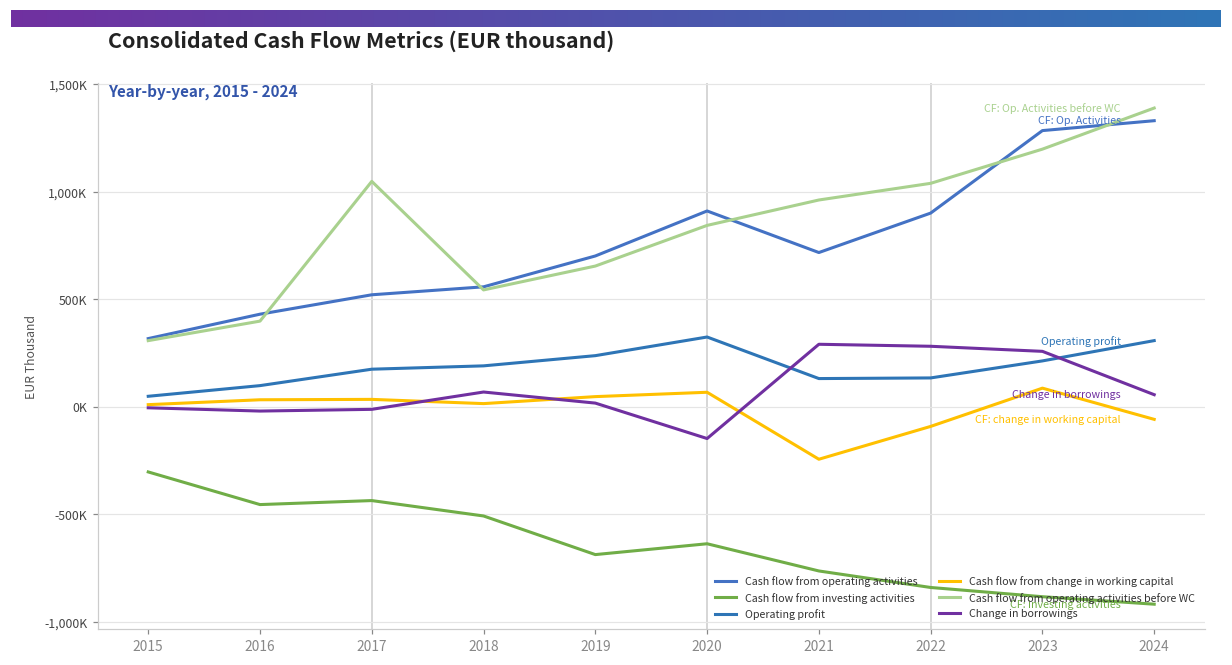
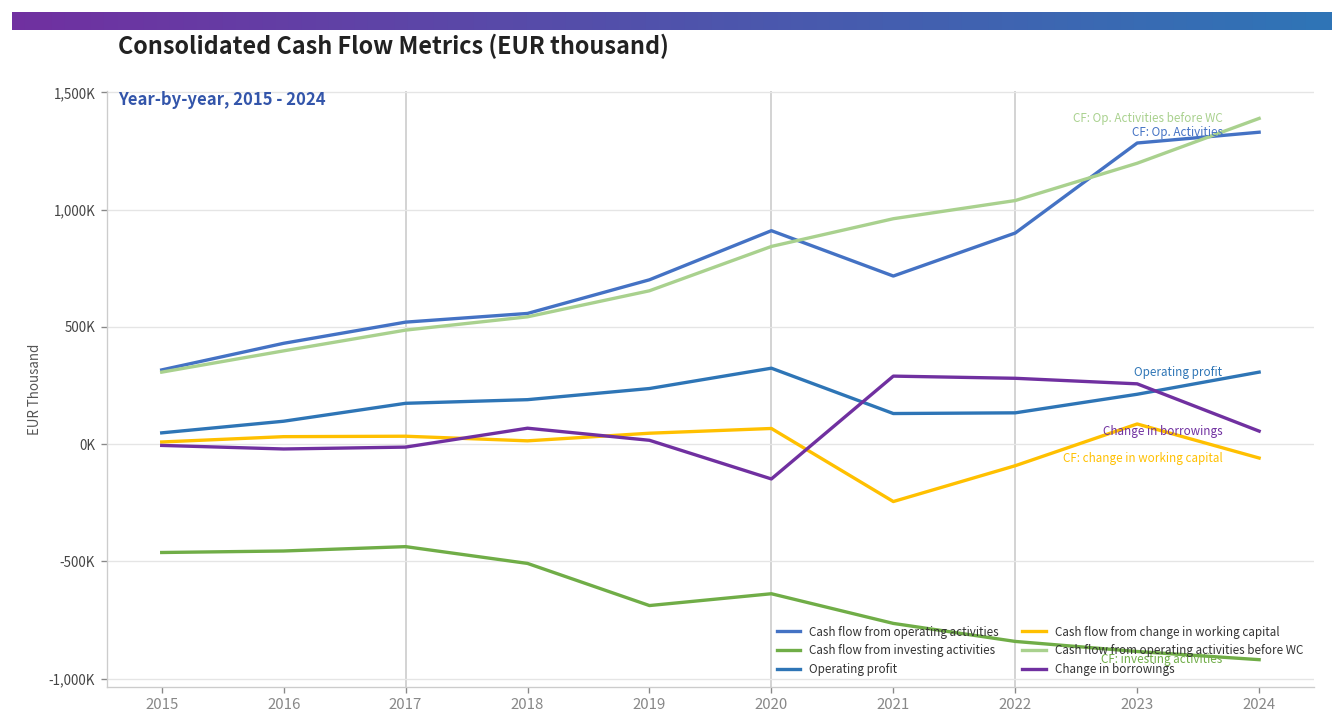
Cash flow from investing activities, 2015: -300,000 -> -460,000
Cash flow from operating activities before WC, 2017: 1,050,000 -> 490,000
